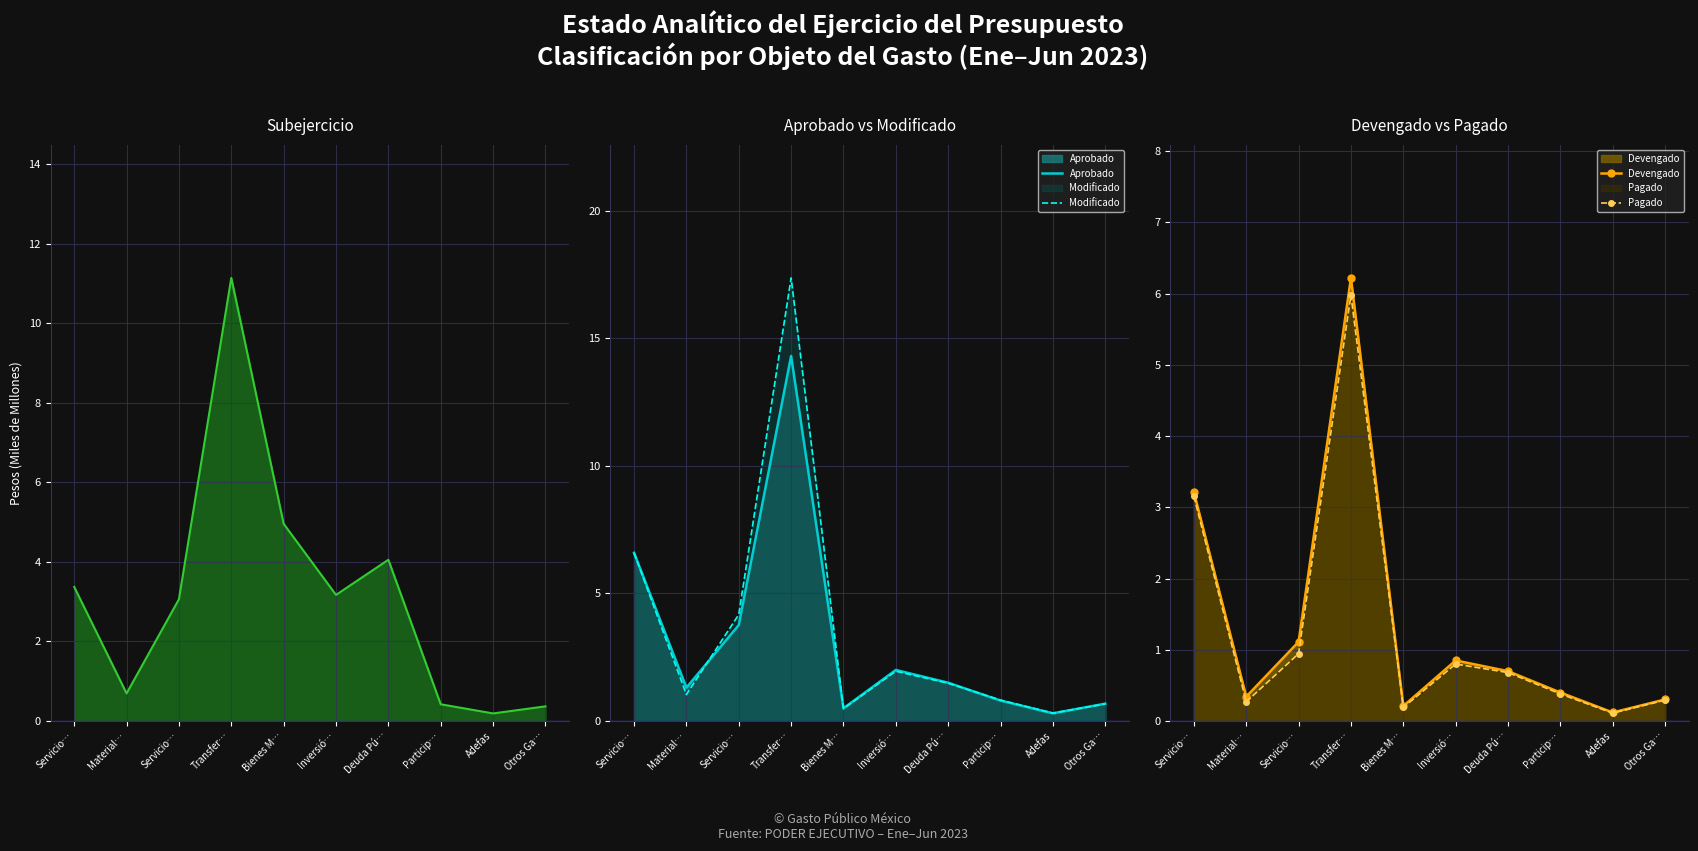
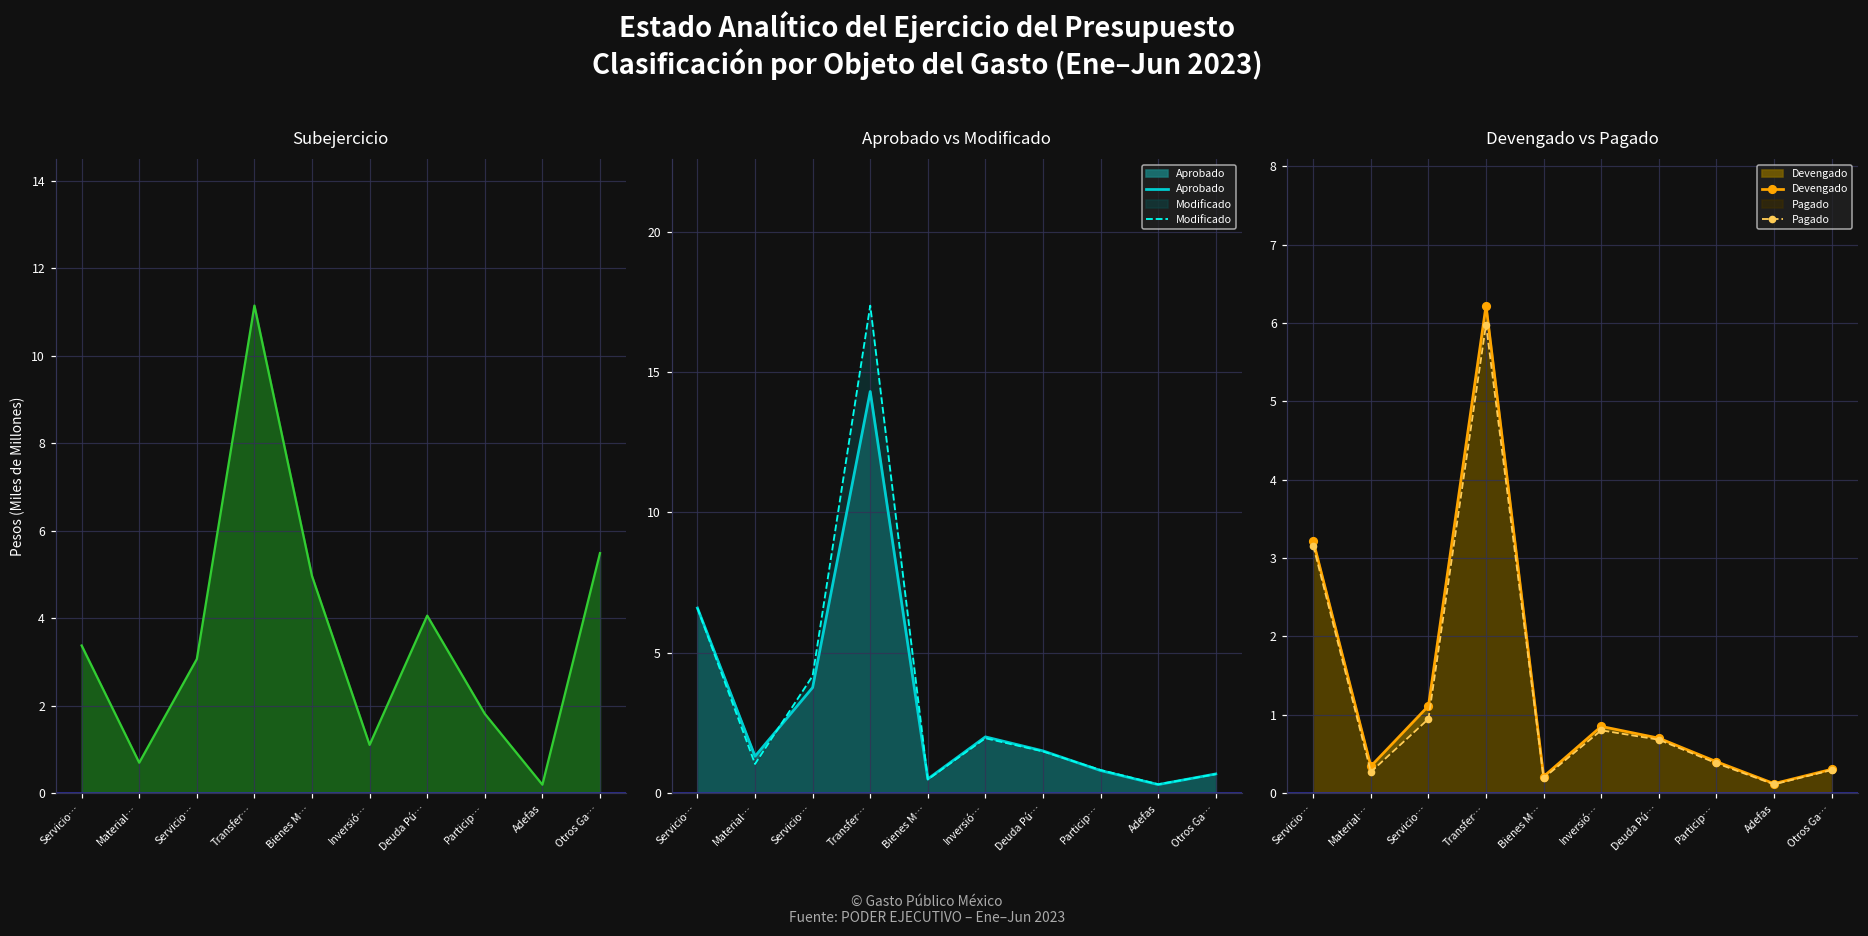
Subejercicio, Inversió…: 3.2 -> 1.1
Subejercicio, Particip…: 0.4 -> 1.8
Subejercicio, Otros Ga…: 0.4 -> 5.5
